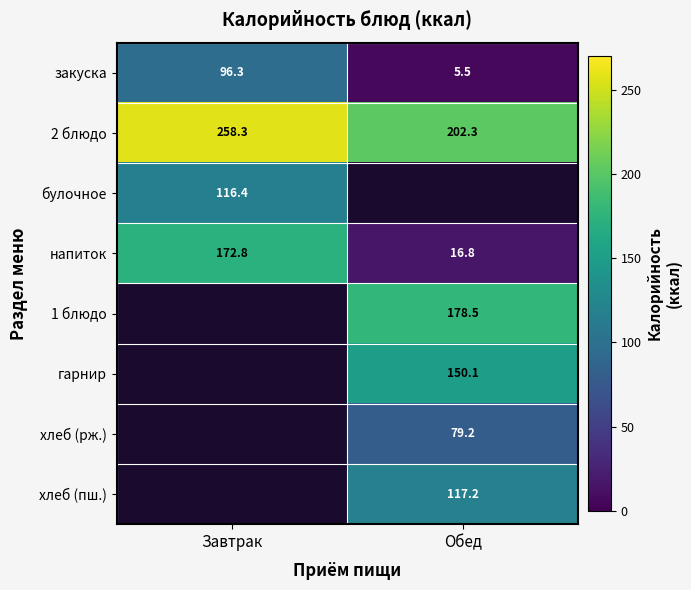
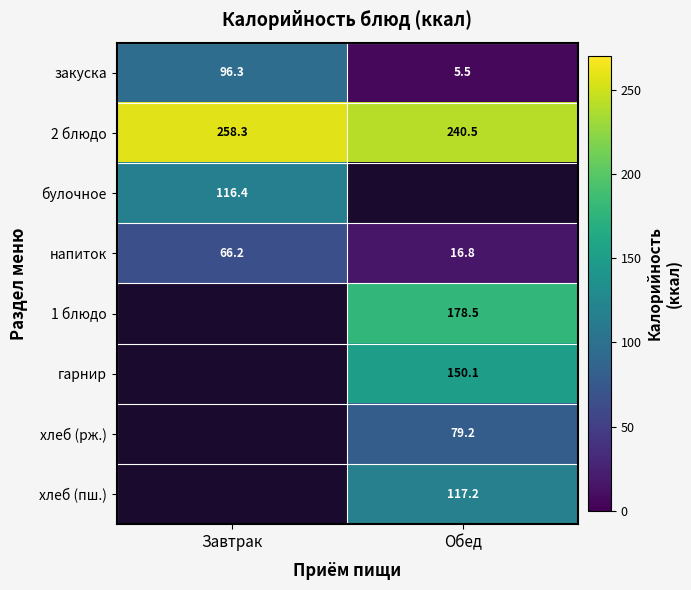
2 блюдо, Обед: 202.3 -> 240.5
напиток, Завтрак: 172.8 -> 66.2
